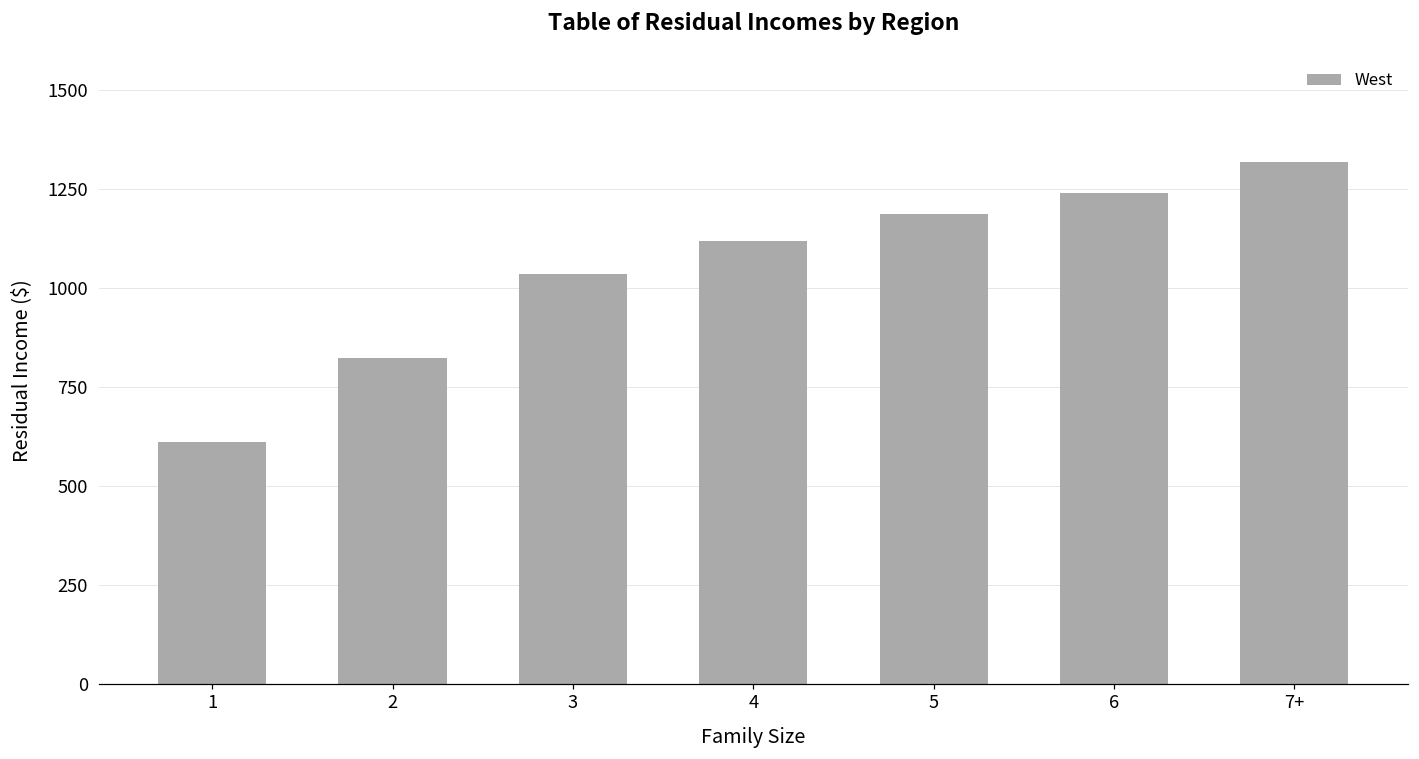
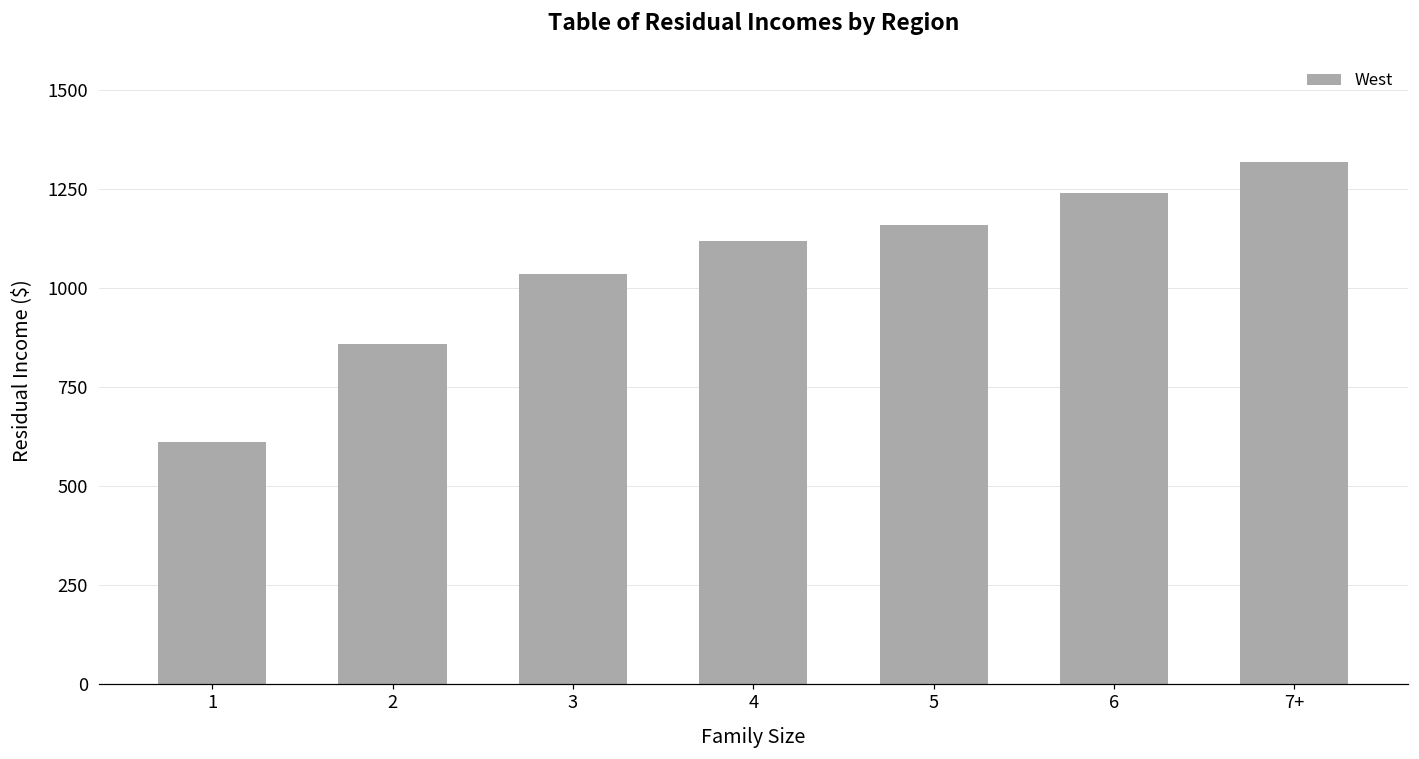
2: 820 -> 860
5: 1190 -> 1160
